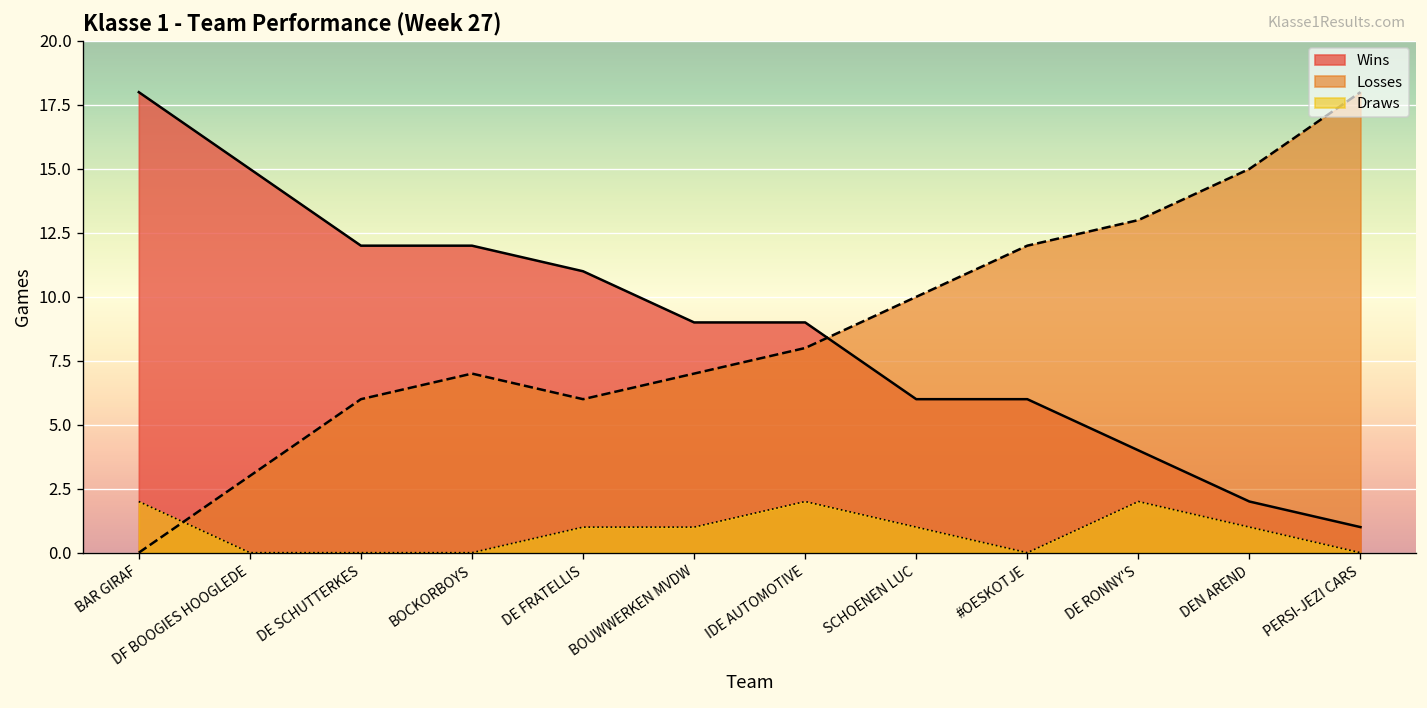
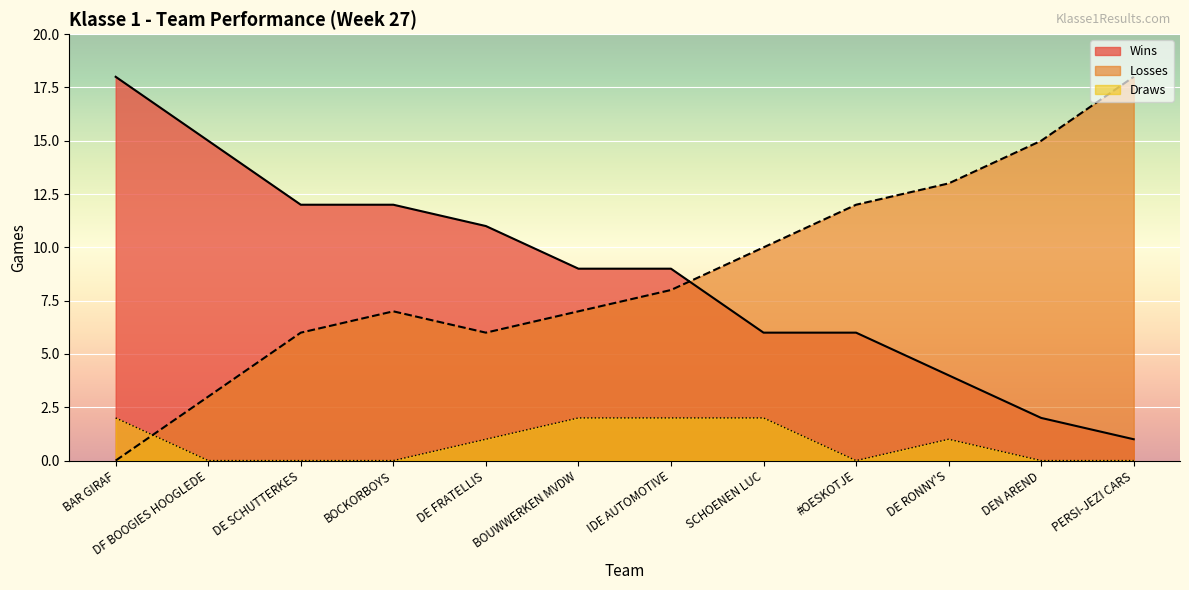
Draws, BOUWWERKEN MVDW: 1 -> 2
Draws, SCHOENEN LUC: 1 -> 2
Draws, DE RONNY'S: 2 -> 1
Draws, DEN AREND: 1 -> 0
